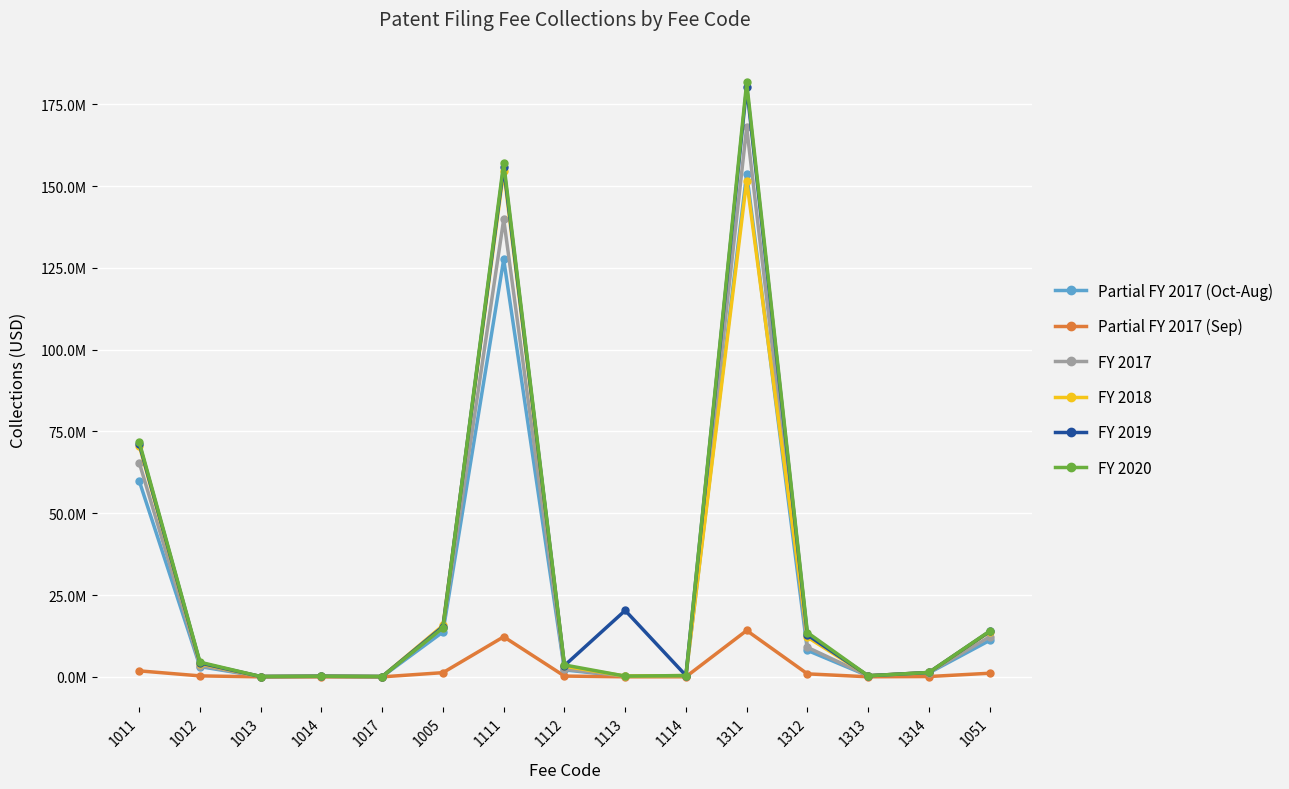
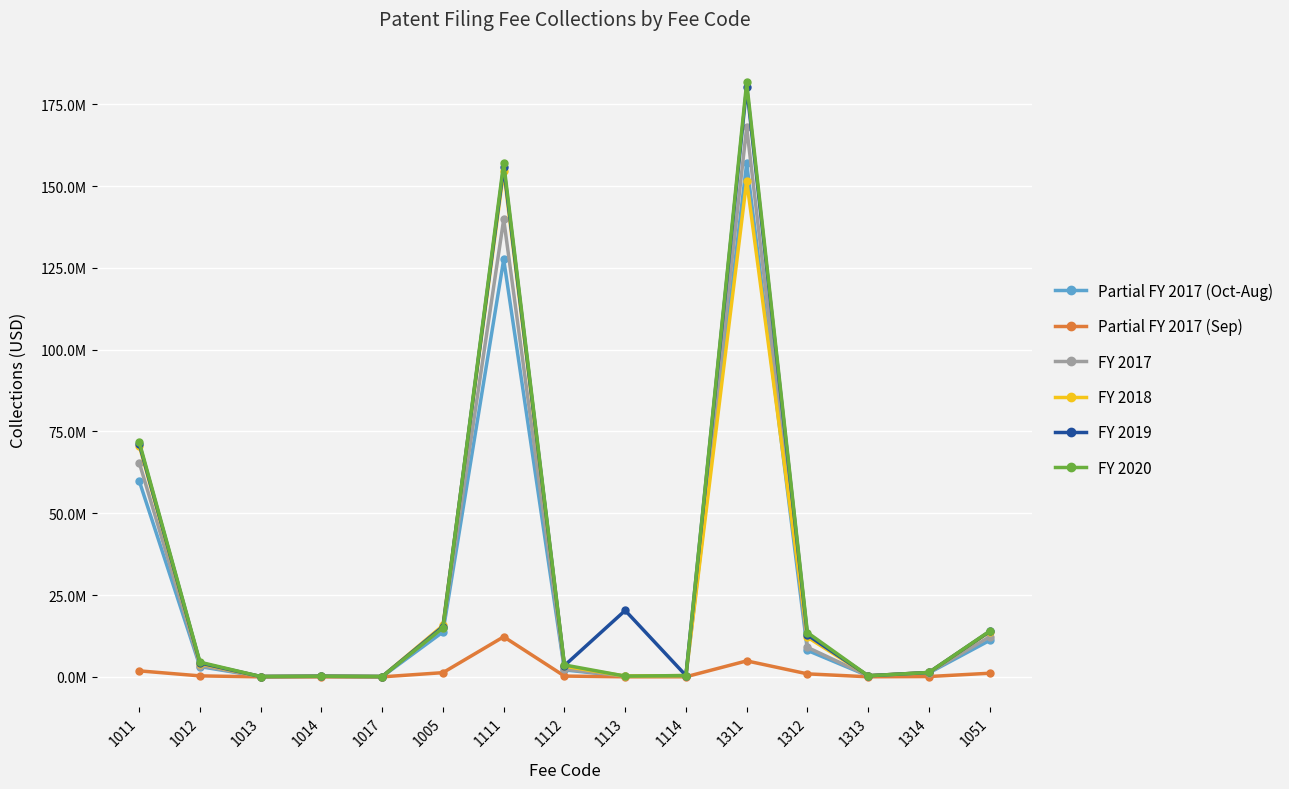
Partial FY 2017 (Oct-Aug), 1311: 154000000 -> 157000000
Partial FY 2017 (Sep), 1311: 14000000 -> 5000000
